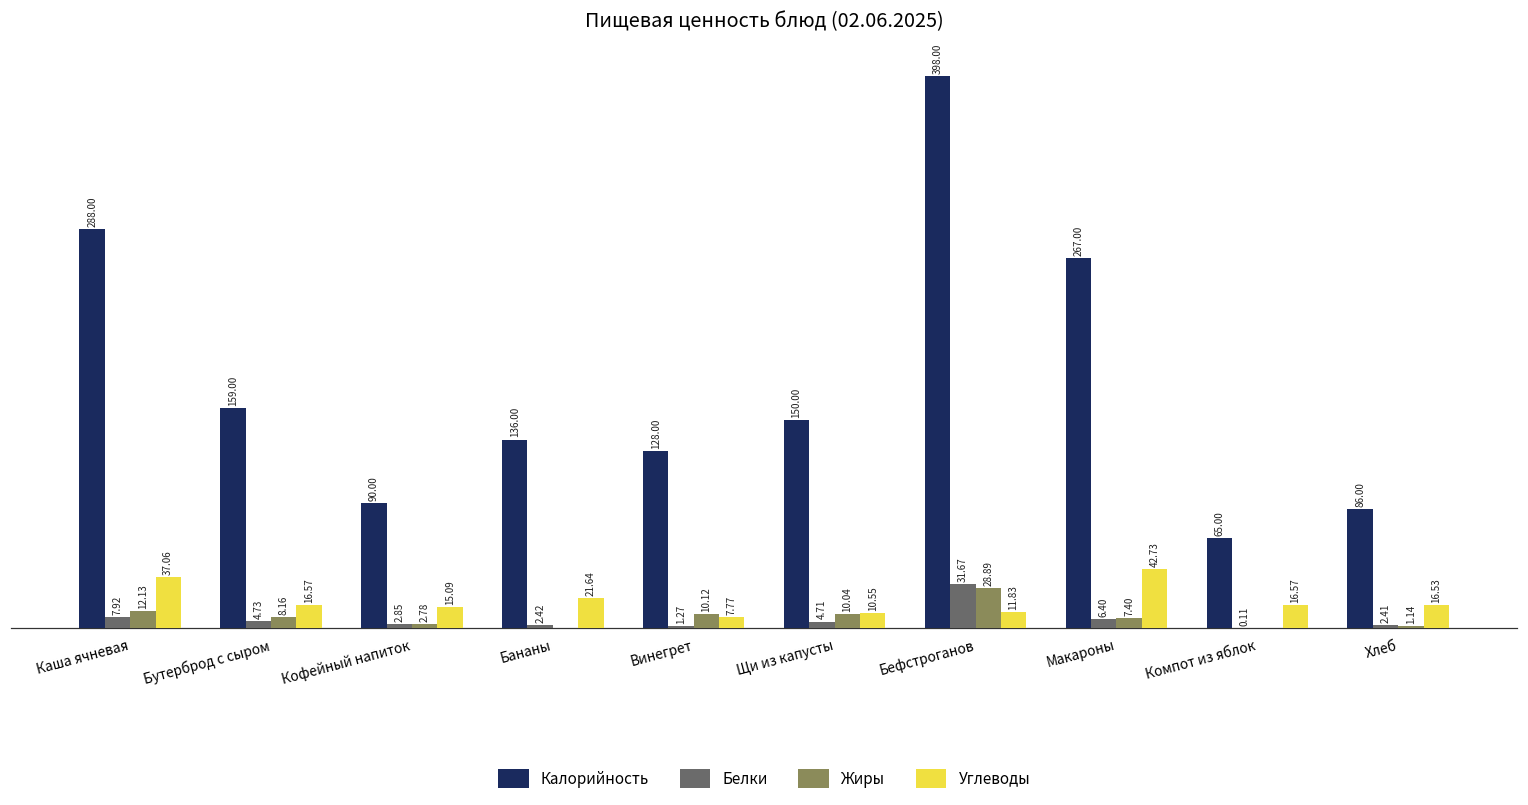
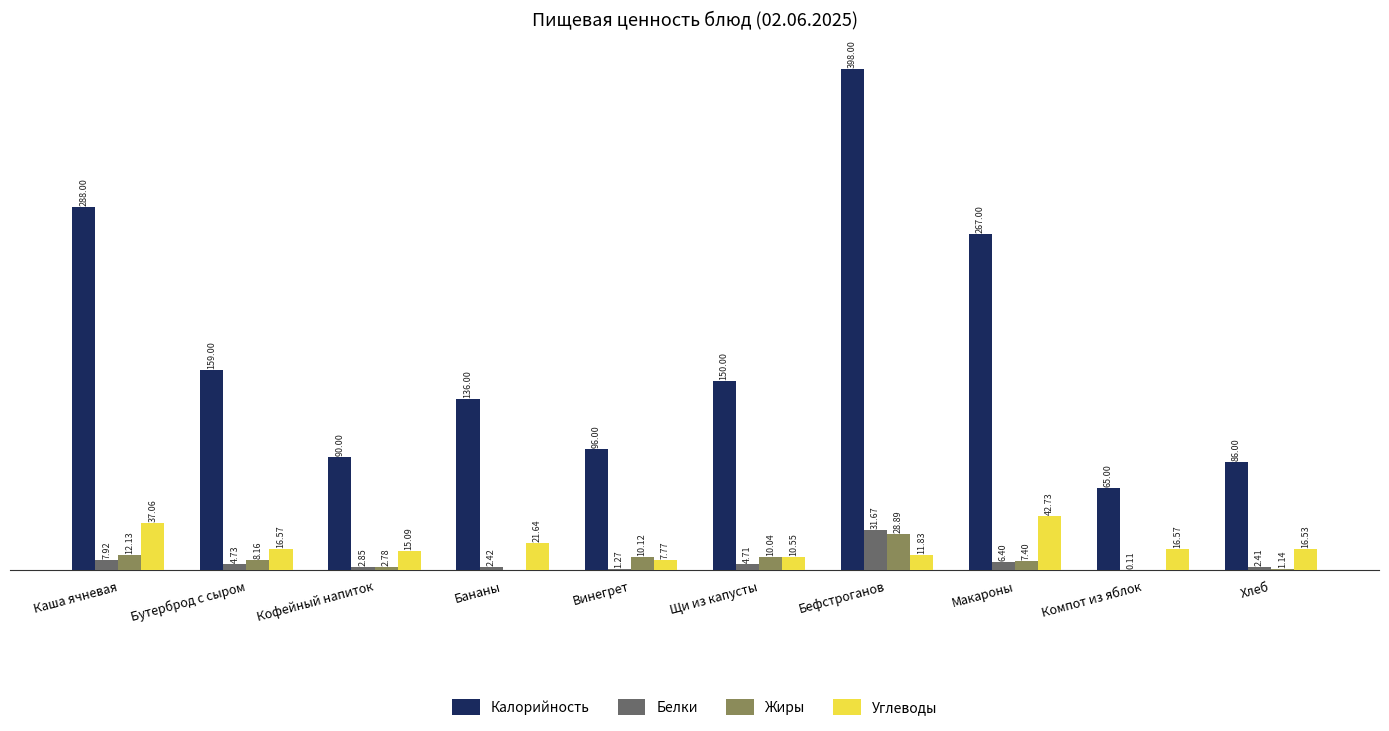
Калорийность, Винегрет: 128.00 -> 96.00
